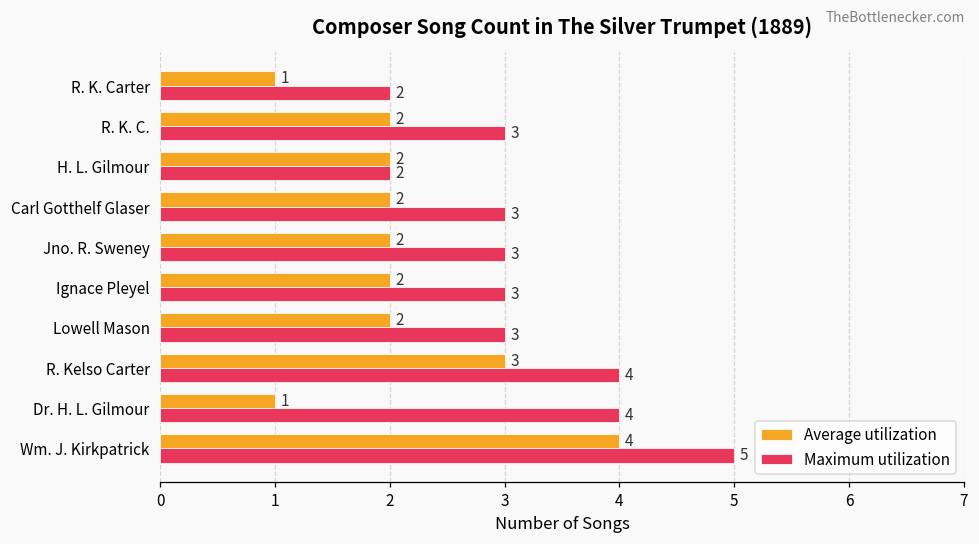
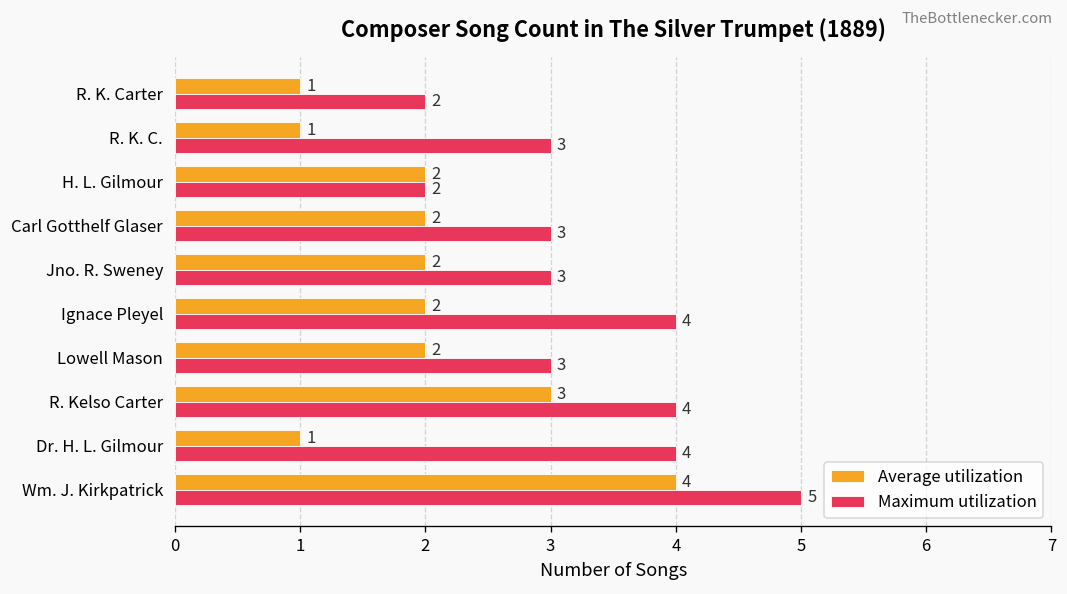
Average utilization, R. K. C.: 2 -> 1
Maximum utilization, Ignace Pleyel: 3 -> 4
